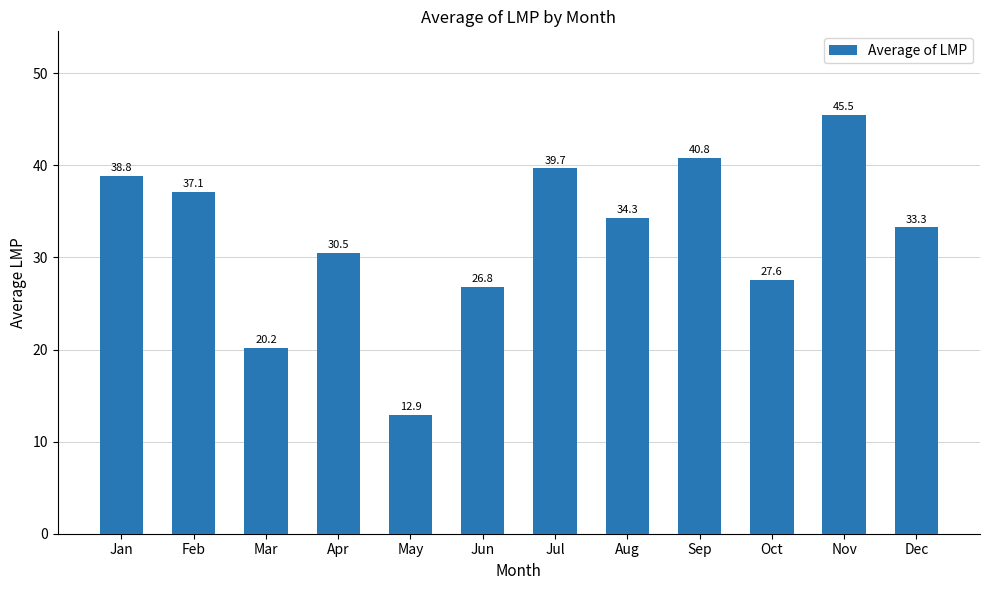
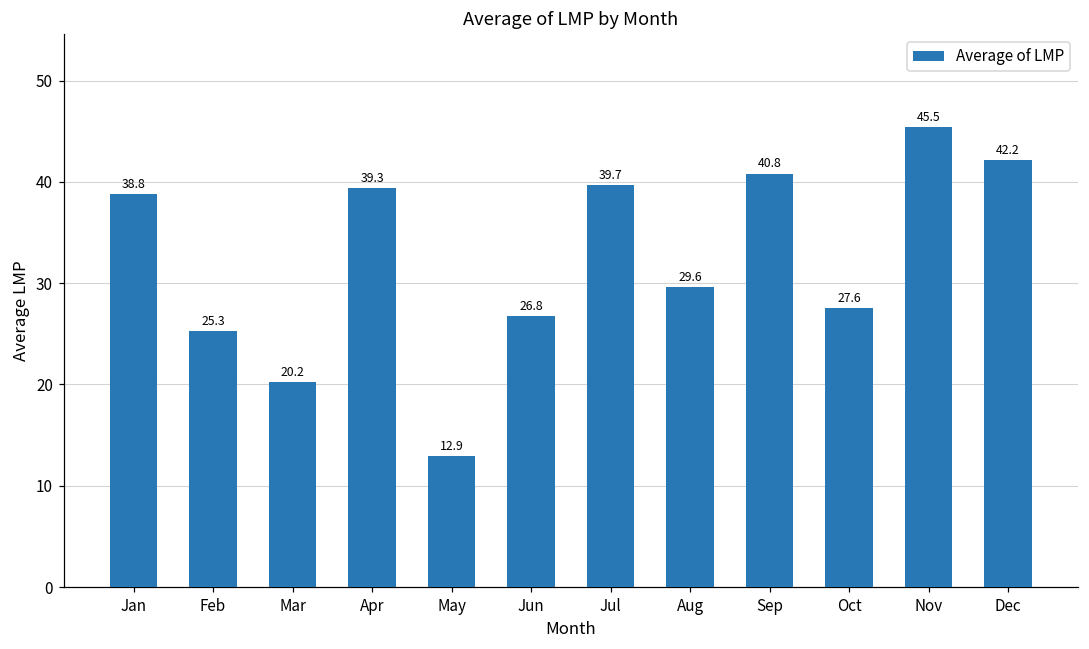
Feb: 37.1 -> 25.3
Apr: 30.5 -> 39.3
Aug: 34.3 -> 29.6
Dec: 33.3 -> 42.2
